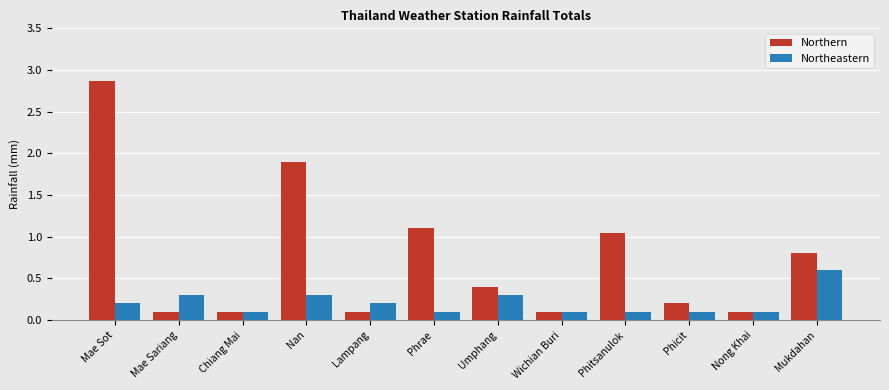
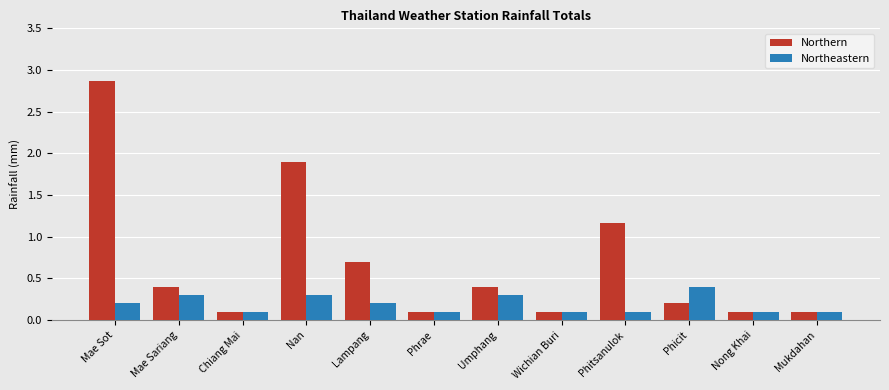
Northern, Mae Sariang: 0.1 -> 0.4
Northern, Lampang: 0.1 -> 0.7
Northern, Phrae: 1.1 -> 0.1
Northern, Phitsanulok: 1.1 -> 1.2
Northeastern, Phicit: 0.1 -> 0.4
Northern, Mukdahan: 0.8 -> 0.1
Northeastern, Mukdahan: 0.6 -> 0.1
